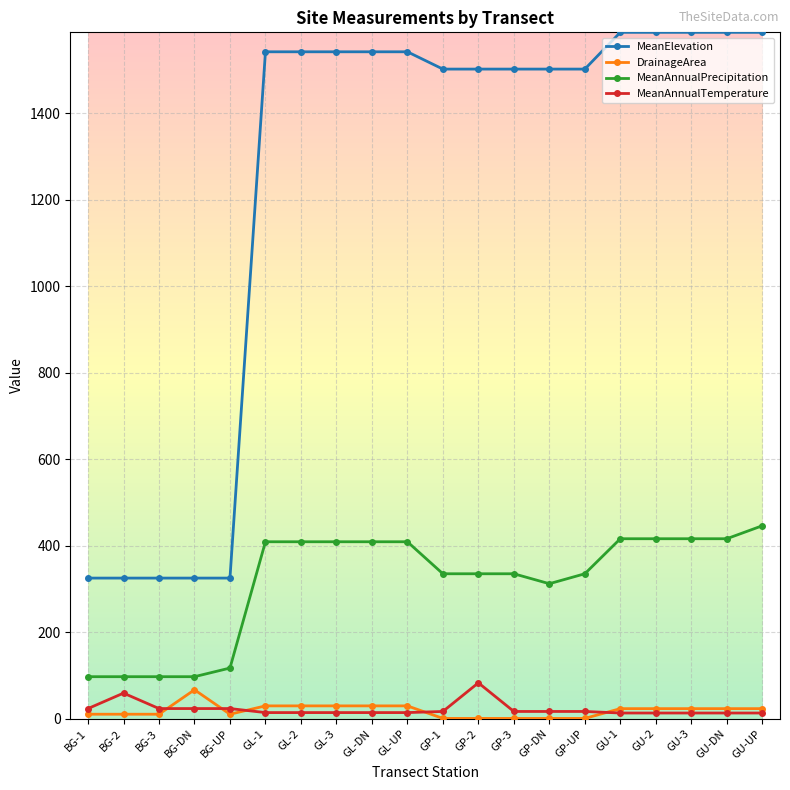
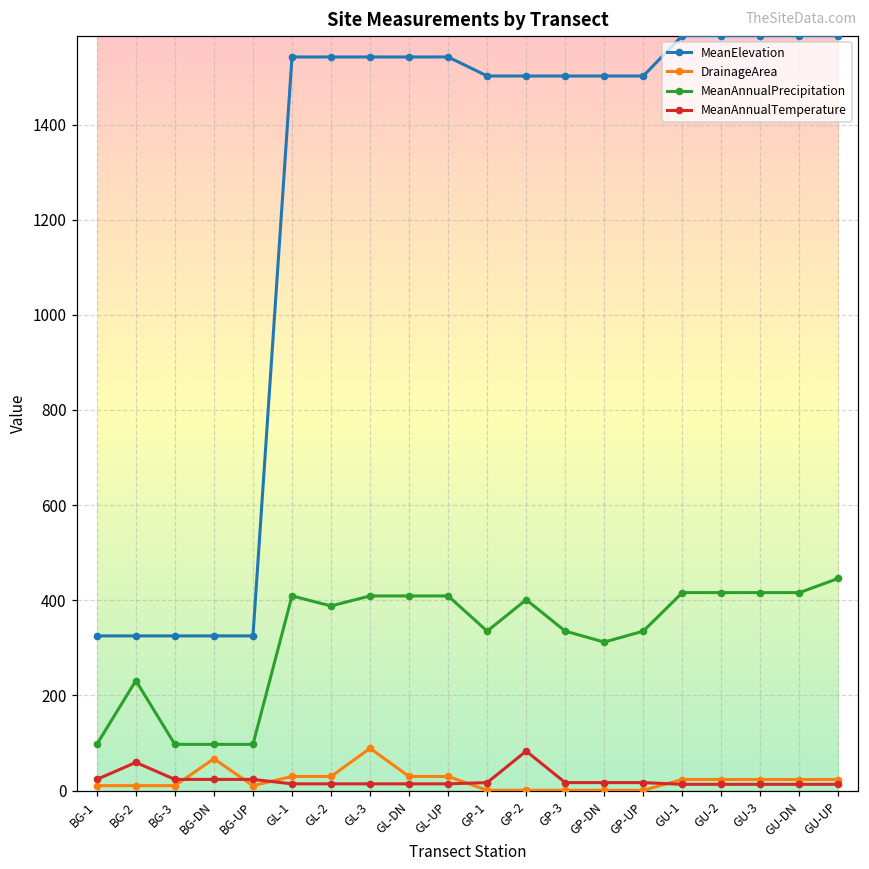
MeanAnnualPrecipitation, BG-2: 100 -> 230
MeanAnnualPrecipitation, BG-UP: 120 -> 100
MeanAnnualPrecipitation, GL-2: 410 -> 390
DrainageArea, GL-3: 30 -> 90
MeanAnnualPrecipitation, GP-2: 340 -> 400
